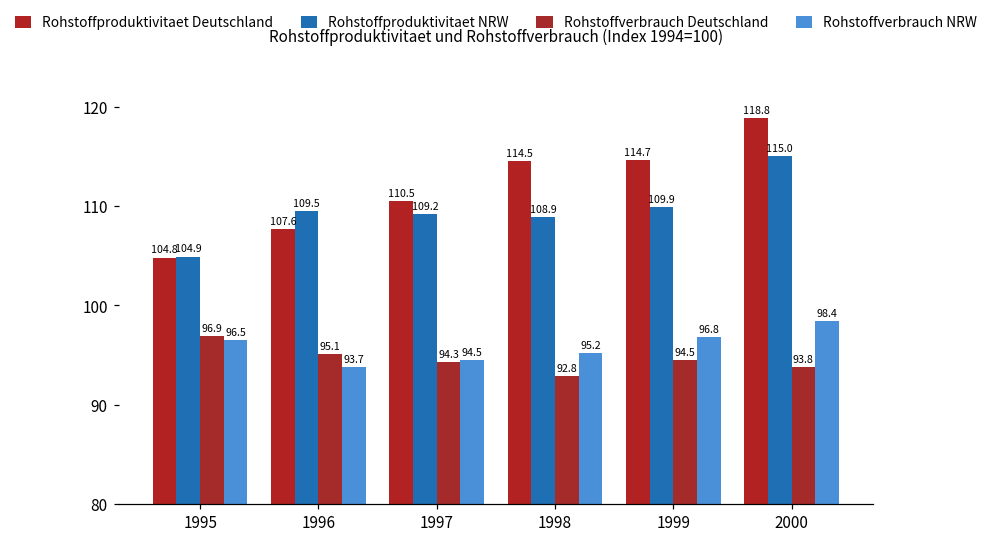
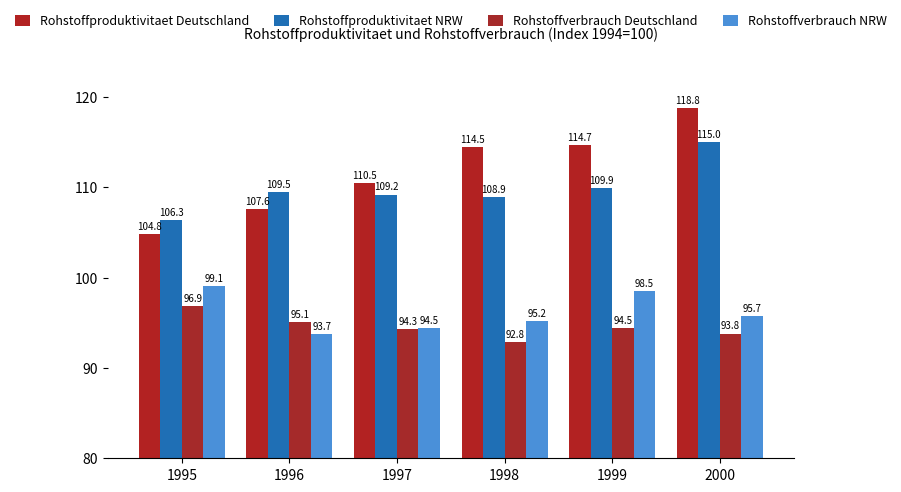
Rohstoffproduktivitaet NRW, 1995: 104.9 -> 106.3
Rohstoffverbrauch NRW, 1995: 96.5 -> 99.1
Rohstoffverbrauch NRW, 1999: 96.8 -> 98.5
Rohstoffverbrauch NRW, 2000: 98.4 -> 95.7
